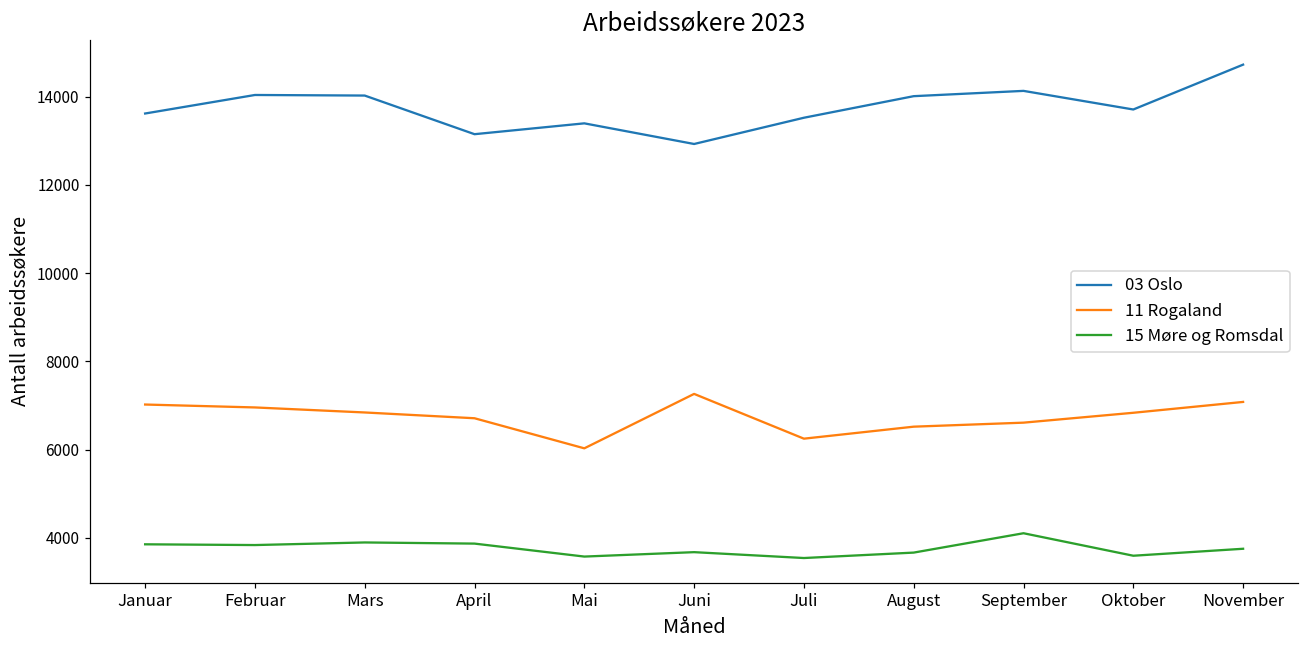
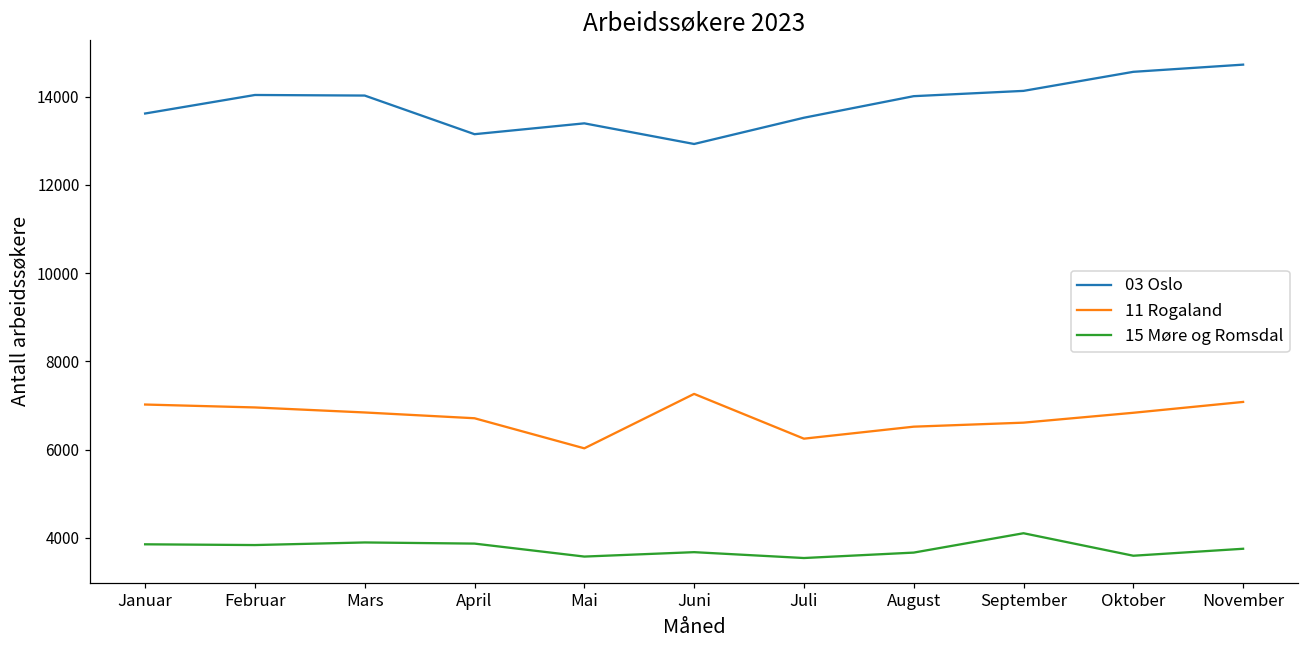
03 Oslo, Oktober: 13700 -> 14600
